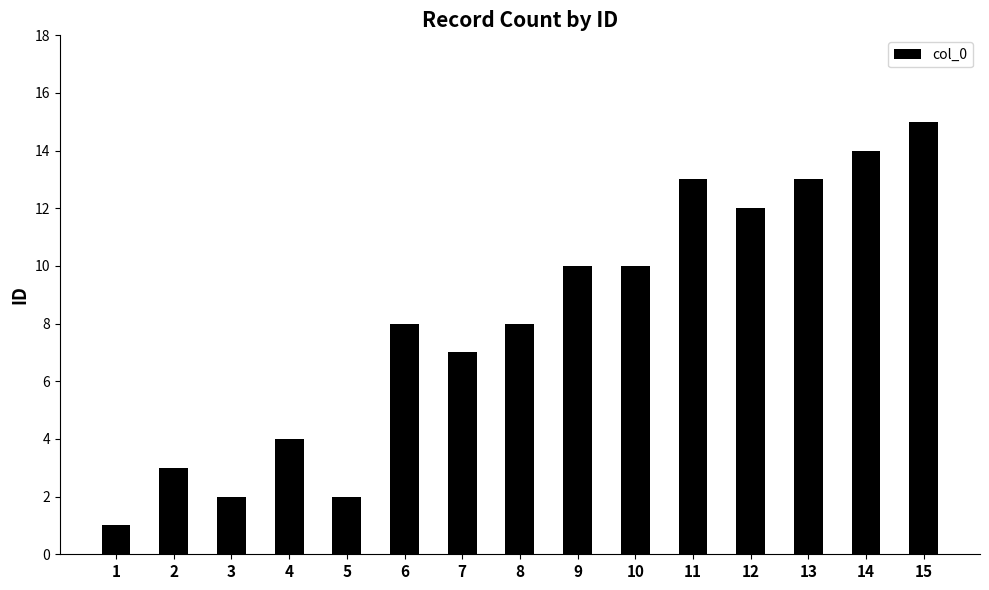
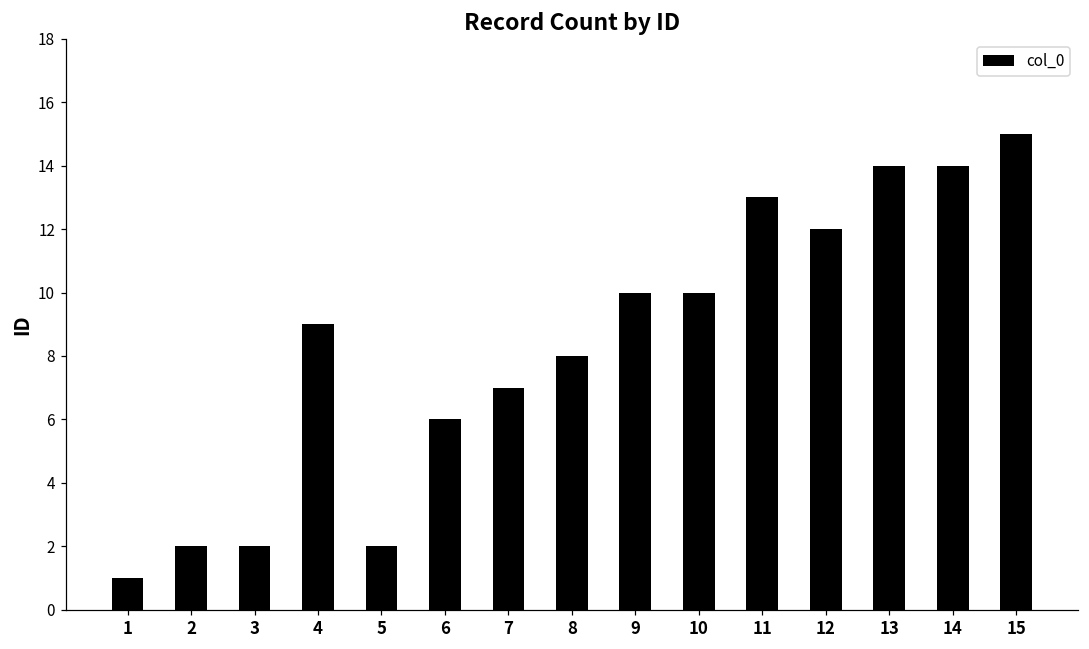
2: 3 -> 2
4: 4 -> 9
6: 8 -> 6
13: 13 -> 14
